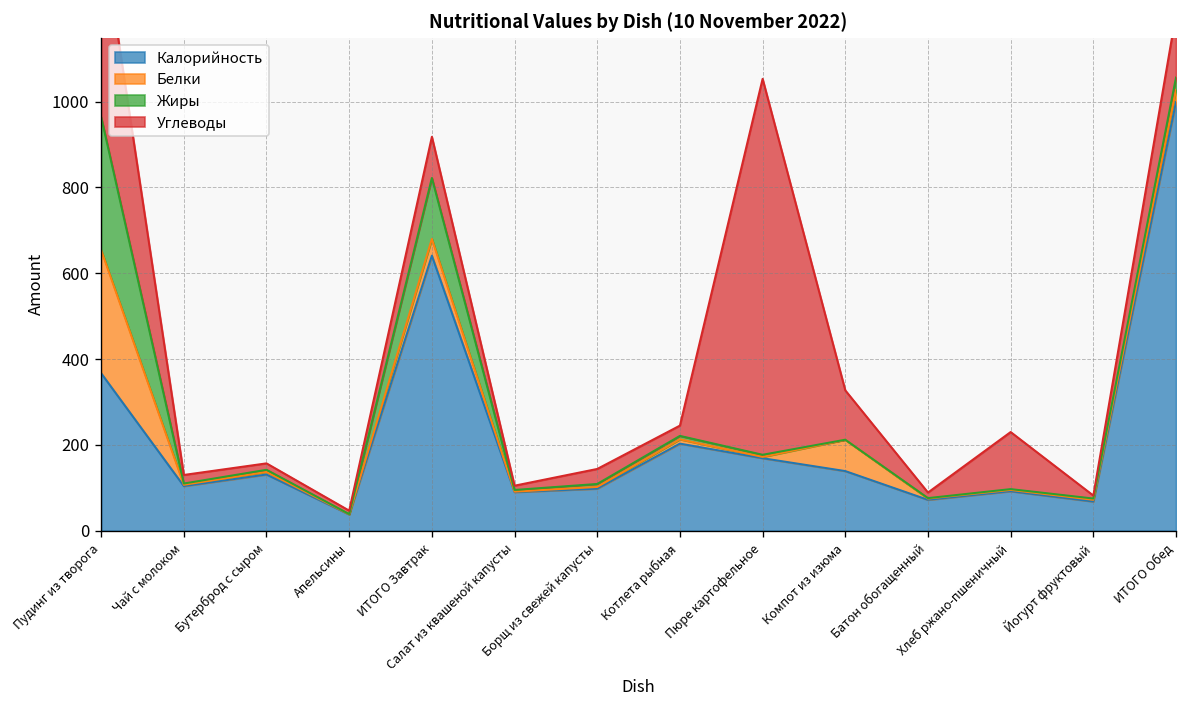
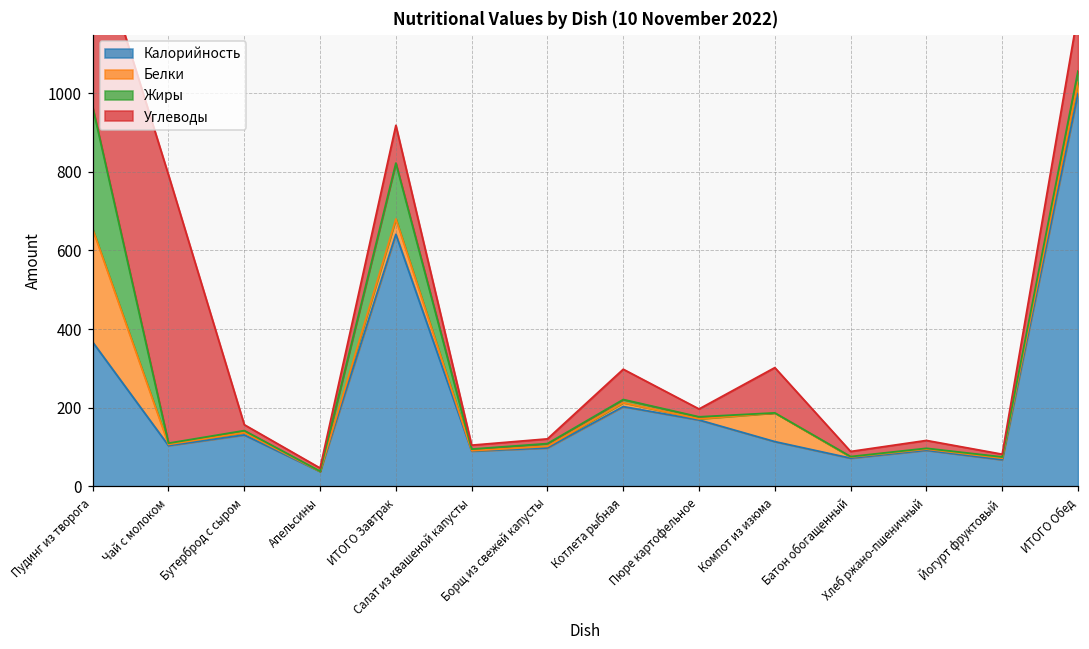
Углеводы, Чай с молоком: 20 -> 680
Углеводы, Борщ из свежей капусты: 40 -> 10
Углеводы, Котлета рыбная: 20 -> 80
Углеводы, Пюре картофельное: 880 -> 20
Калорийность, Компот из изюма: 140 -> 110
Углеводы, Хлеб ржано-пшеничный: 130 -> 20
